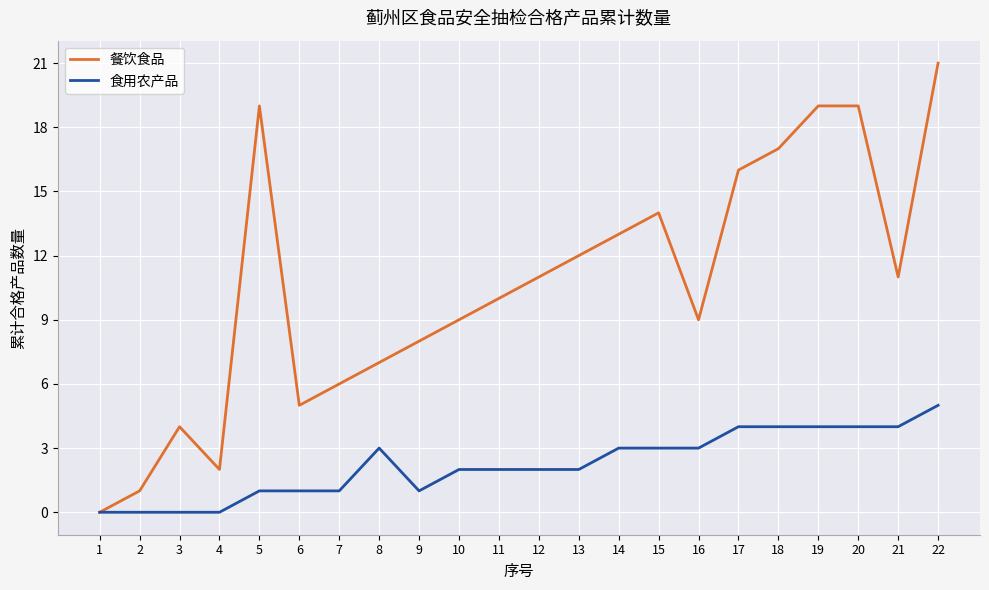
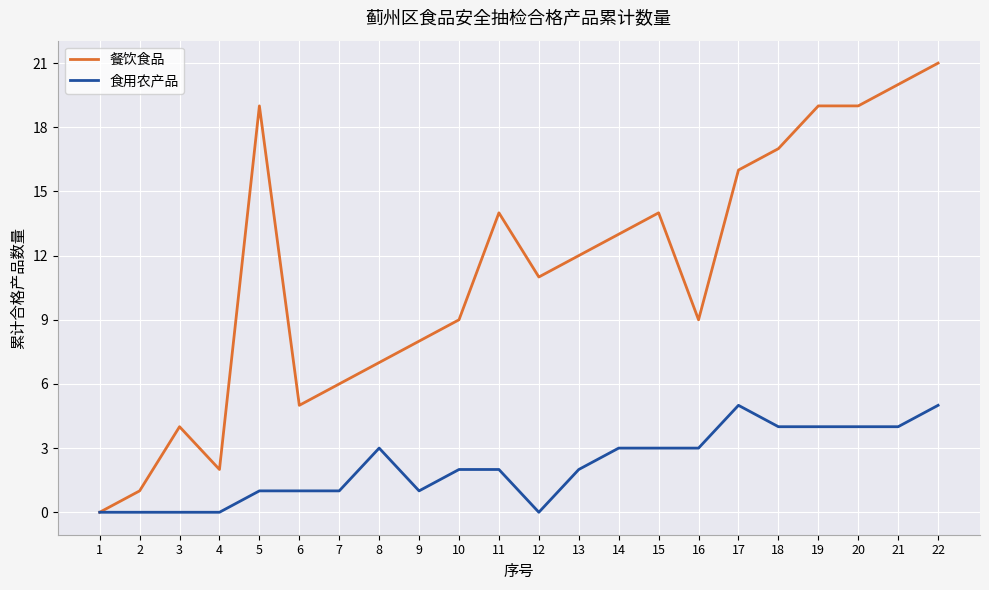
餐饮食品, 11: 10 -> 14
食用农产品, 12: 2 -> 0
食用农产品, 17: 4 -> 5
餐饮食品, 21: 11 -> 20
